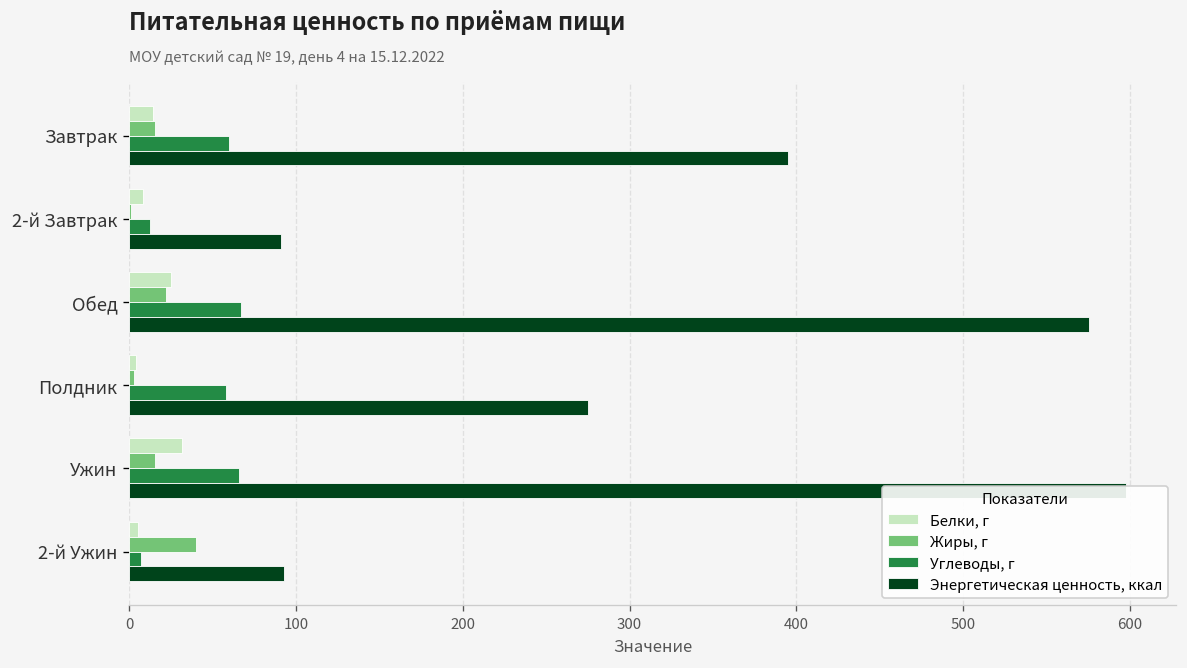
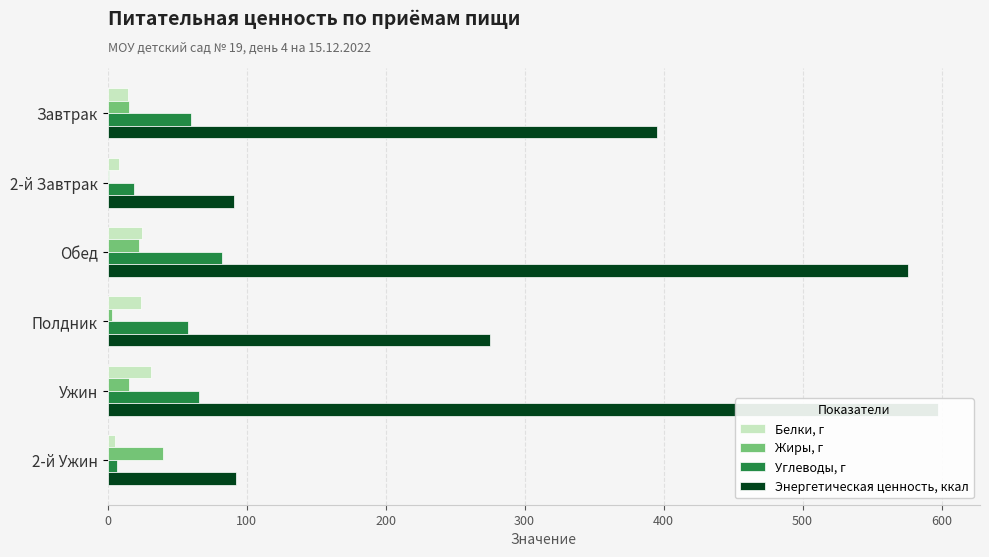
Углеводы, г, 2-й Завтрак: 13 -> 19
Углеводы, г, Обед: 67 -> 82
Белки, г, Полдник: 4 -> 24
